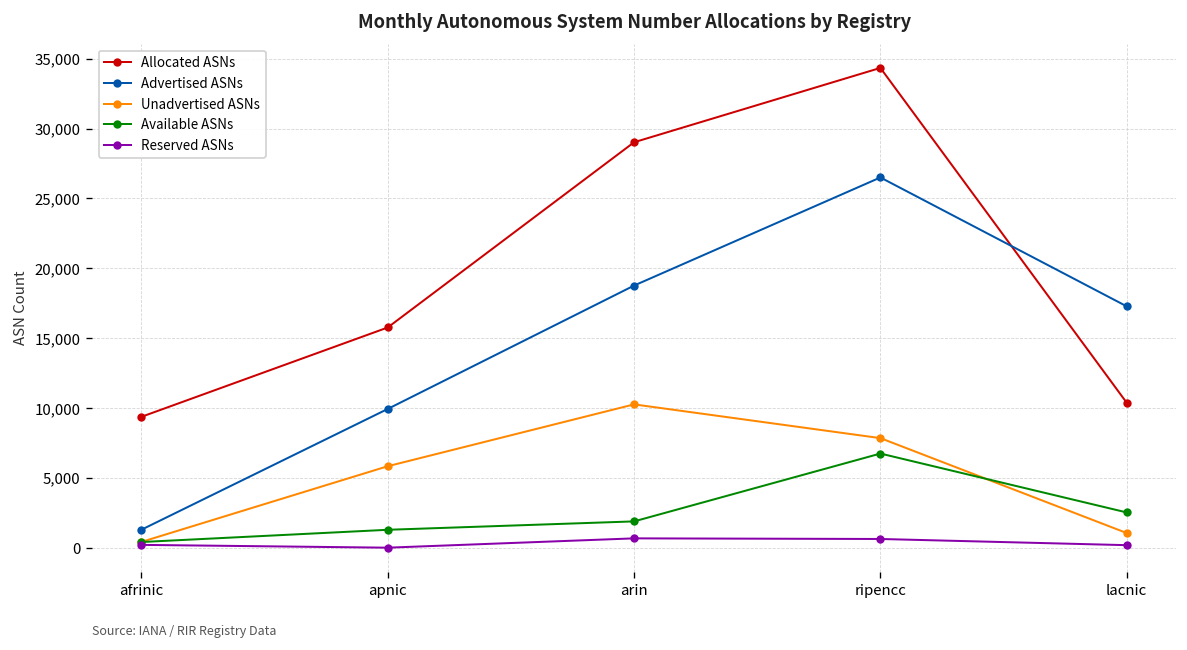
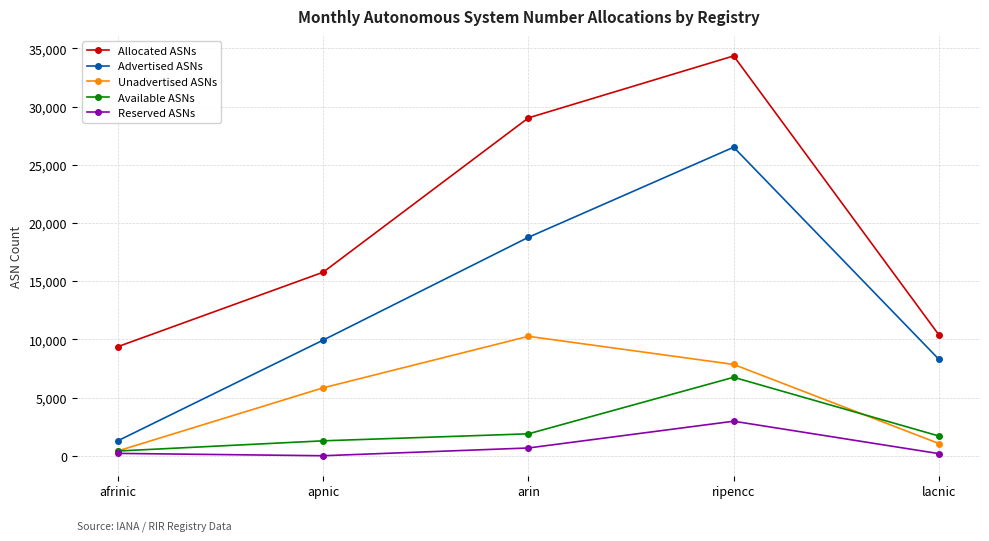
Reserved ASNs, ripencc: 600 -> 3,000
Advertised ASNs, lacnic: 17,300 -> 8,300
Available ASNs, lacnic: 2,500 -> 1,700
